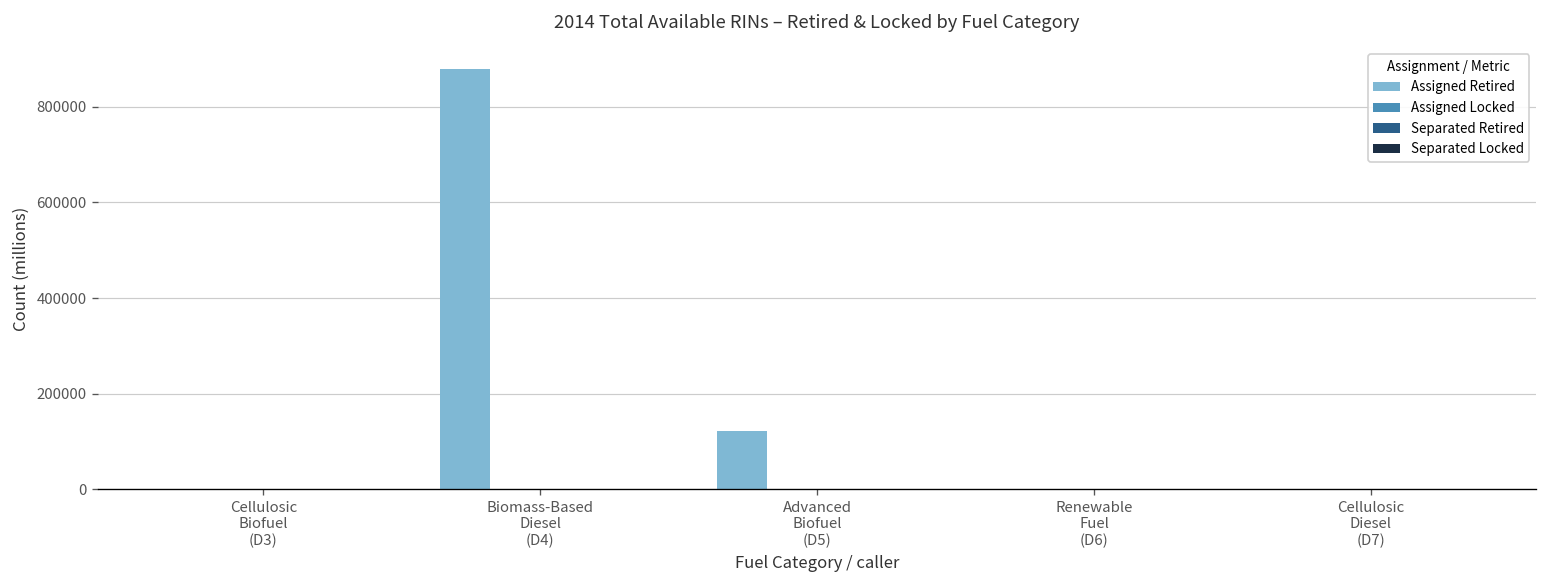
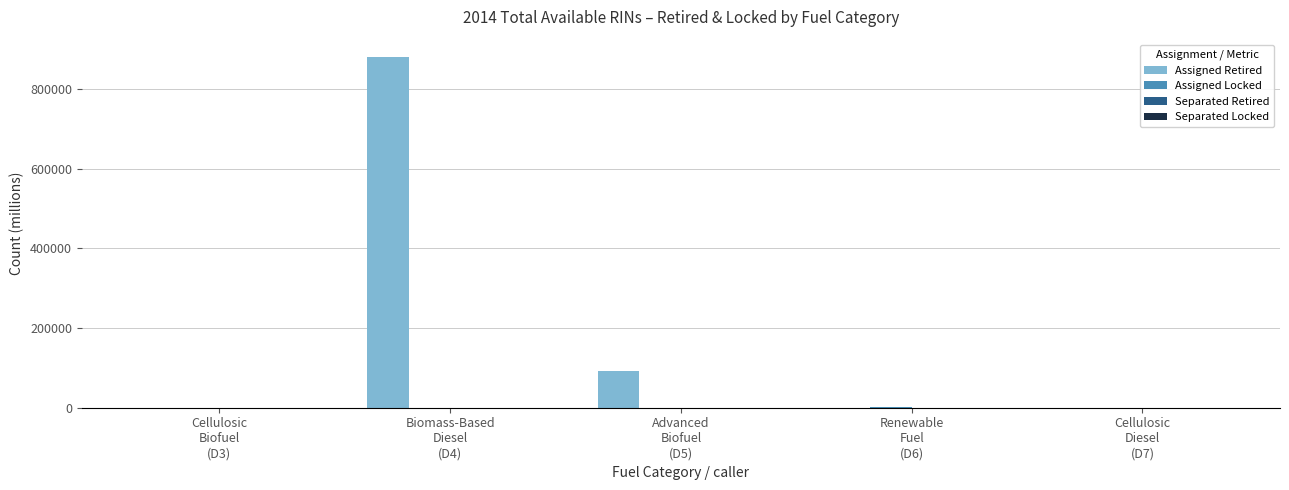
Assigned Retired, Advanced Biofuel (D5): 120000 -> 90000
